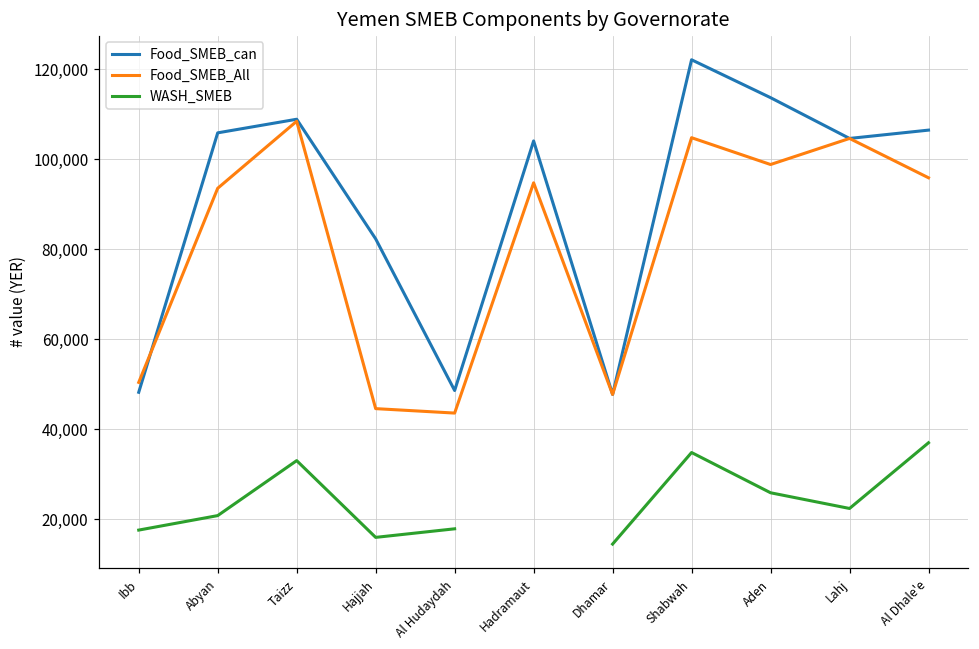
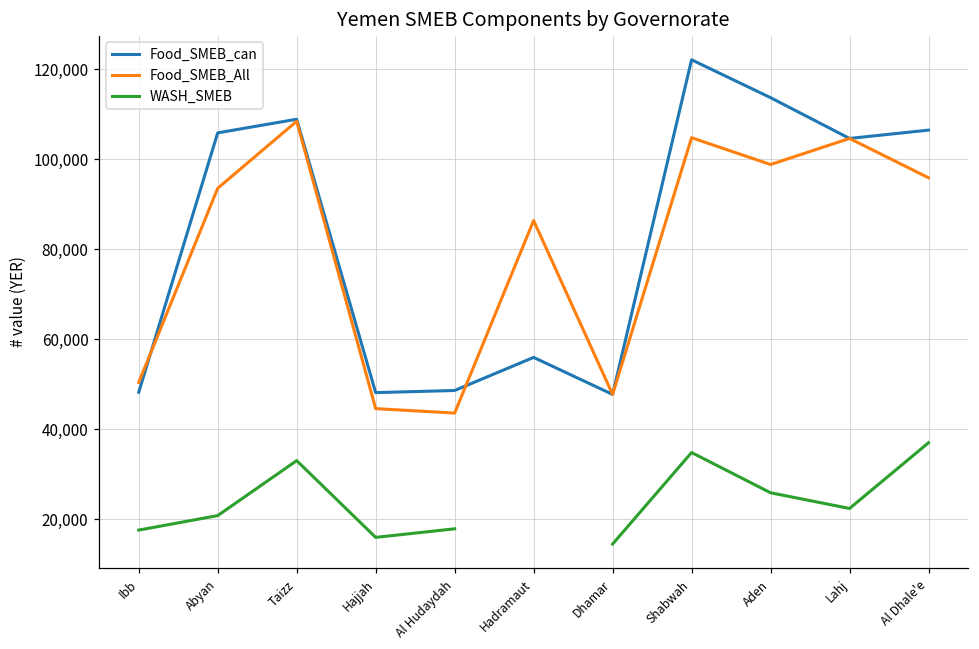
Food_SMEB_can, Hajjah: 82,000 -> 48,000
Food_SMEB_can, Hadramaut: 104,000 -> 56,000
Food_SMEB_All, Hadramaut: 95,000 -> 86,000
